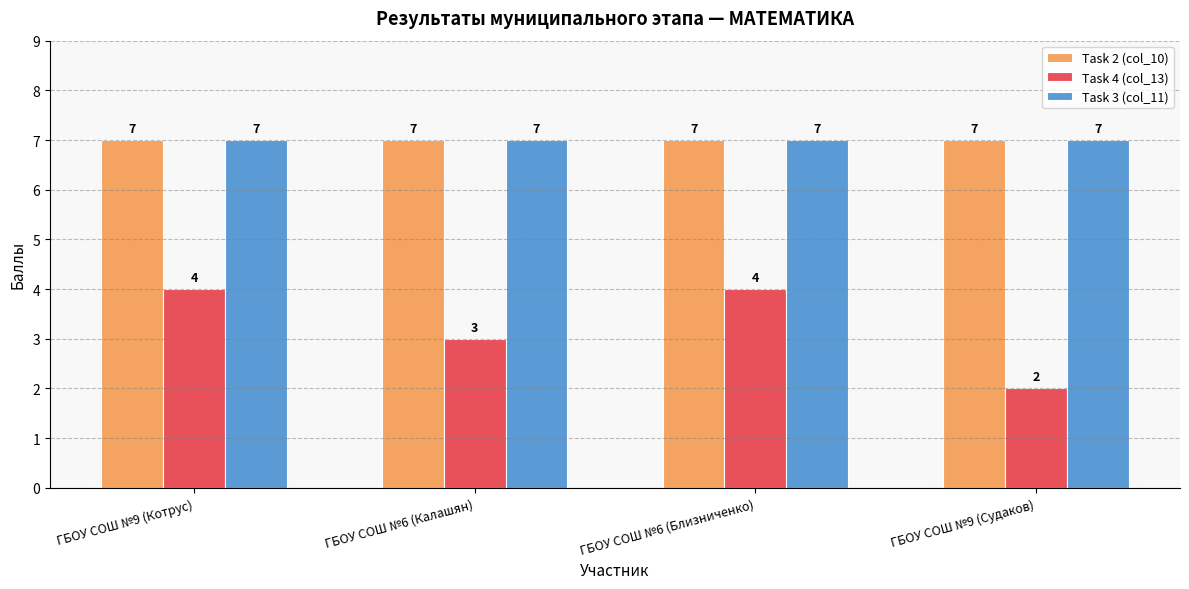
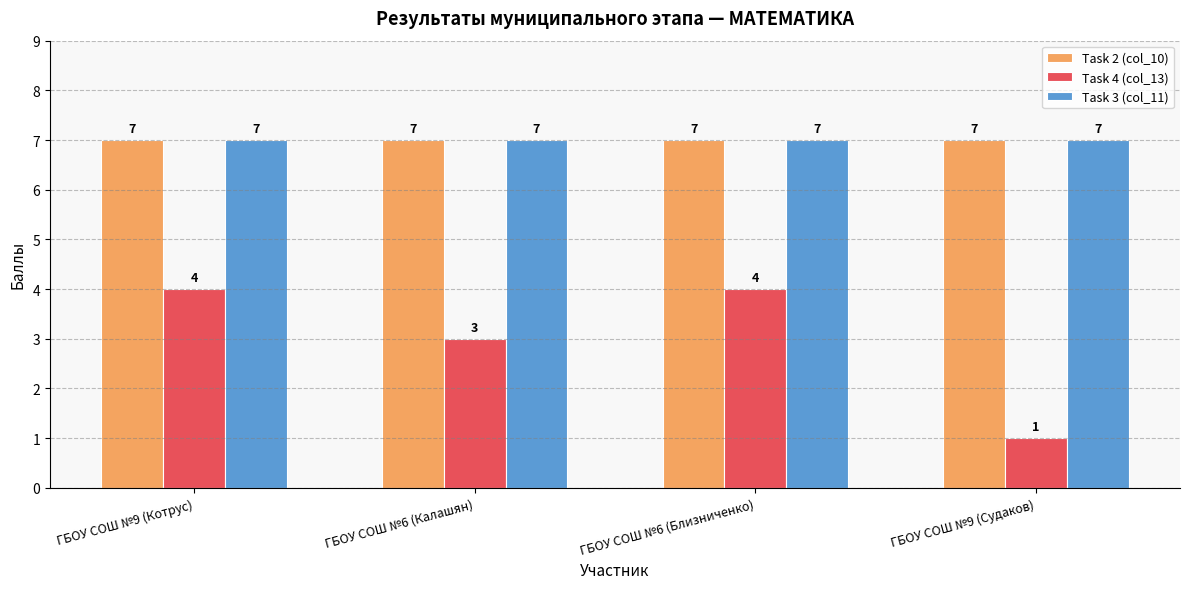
Task 4 (col_13), ГБОУ СОШ №9 (Судаков): 2 -> 1
